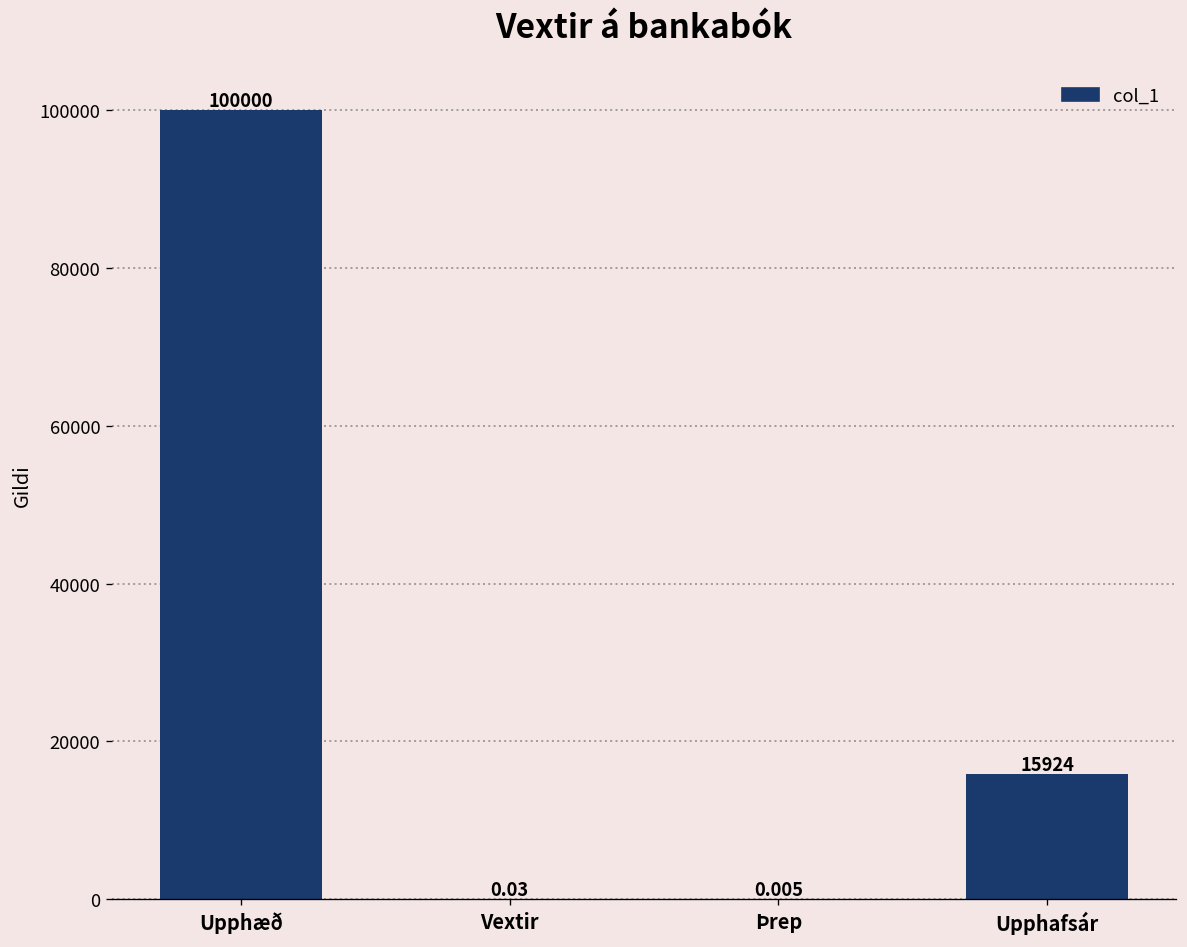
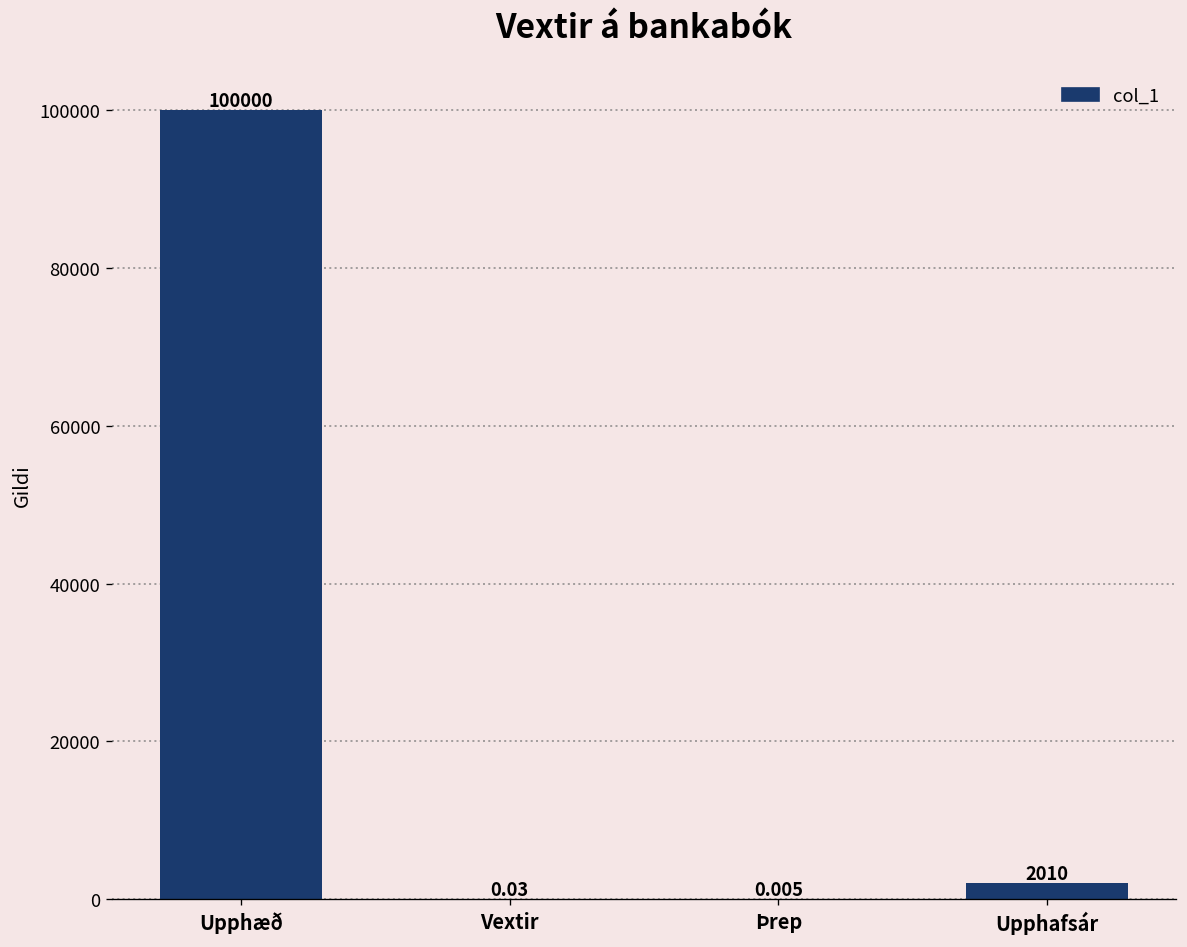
Upphafsár: 15924 -> 2010
